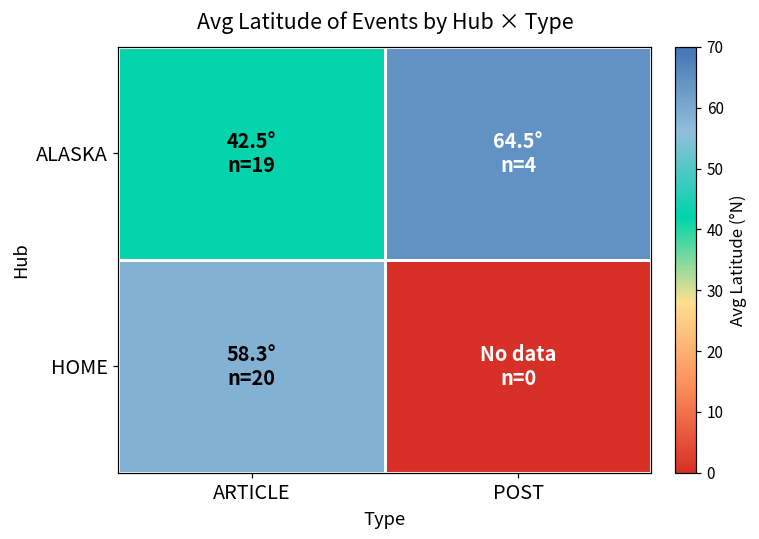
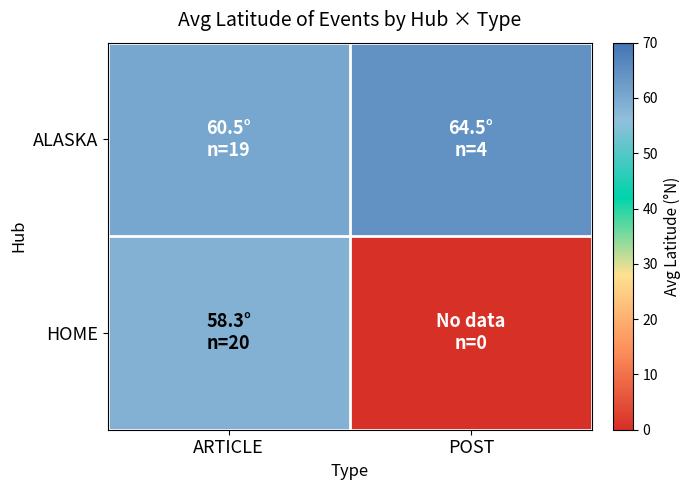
ALASKA, ARTICLE: 42.5° -> 60.5°
